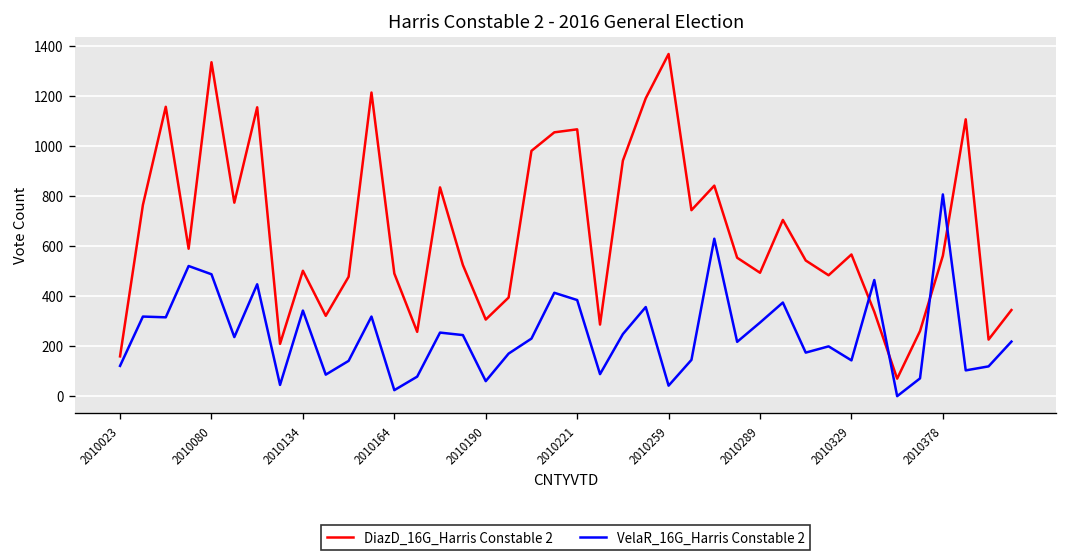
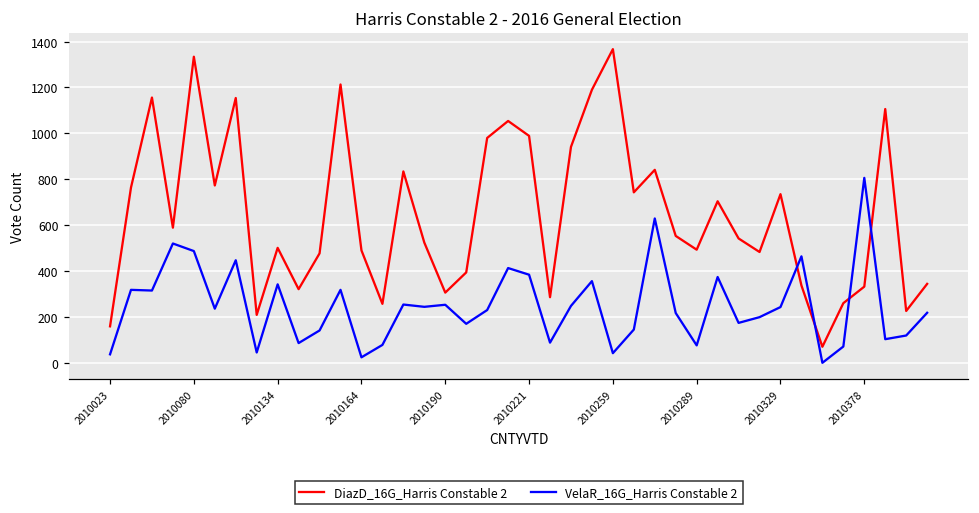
VelaR_16G_Harris Constable 2, 2010023: 120 -> 40
VelaR_16G_Harris Constable 2, 2010190: 60 -> 250
DiazD_16G_Harris Constable 2, 2010221: 1070 -> 990
VelaR_16G_Harris Constable 2, 2010289: 290 -> 80
DiazD_16G_Harris Constable 2, 2010329: 570 -> 740
VelaR_16G_Harris Constable 2, 2010329: 140 -> 240
DiazD_16G_Harris Constable 2, 2010378: 560 -> 330
